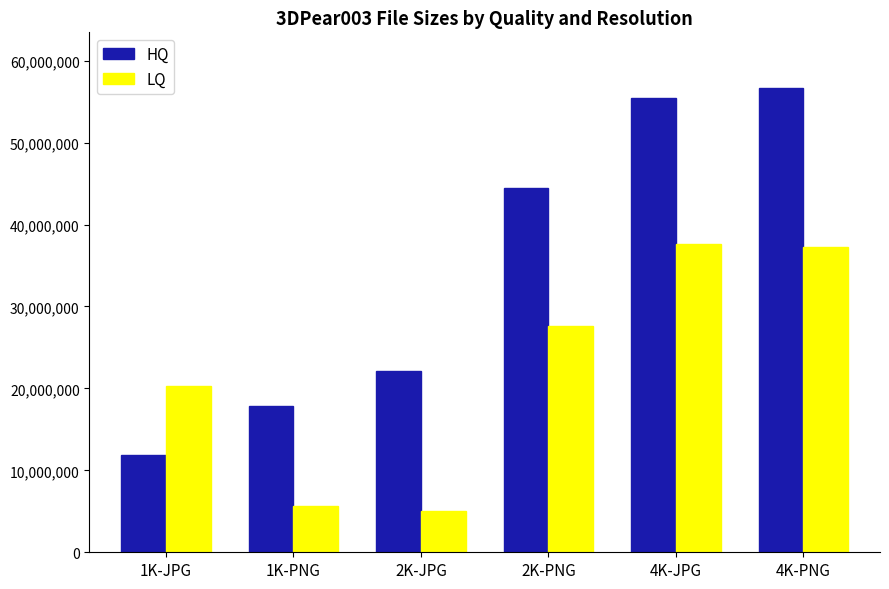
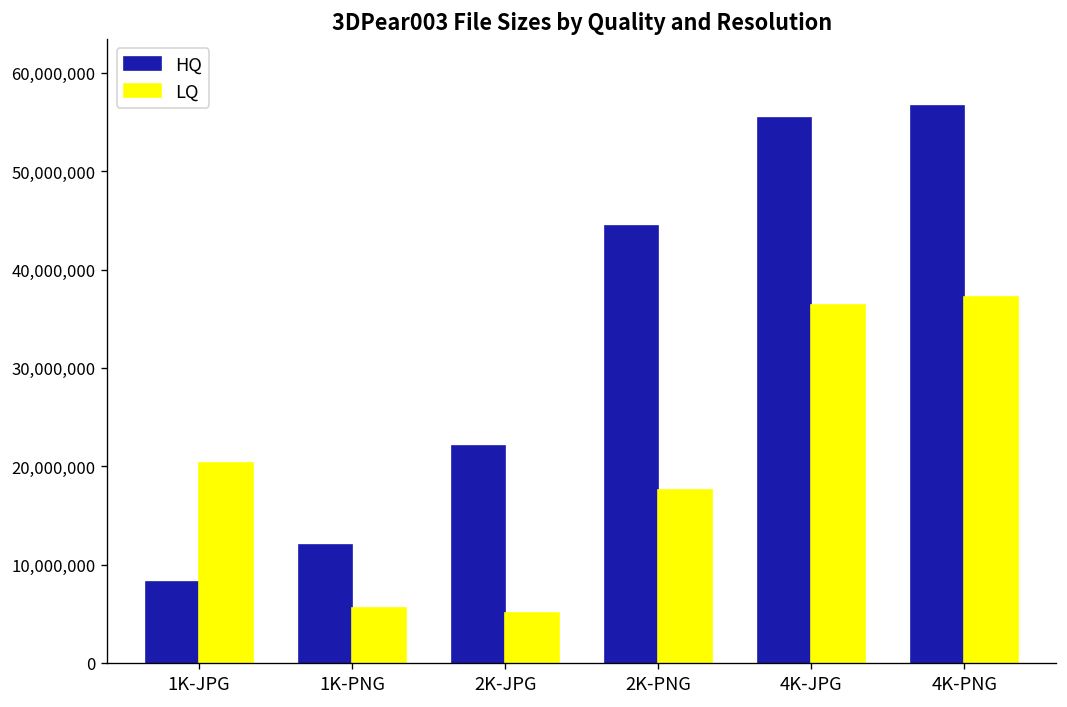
HQ, 1K-JPG: 12,000,000 -> 8,000,000
HQ, 1K-PNG: 18,000,000 -> 12,000,000
LQ, 2K-PNG: 28,000,000 -> 18,000,000
LQ, 4K-JPG: 38,000,000 -> 36,000,000
